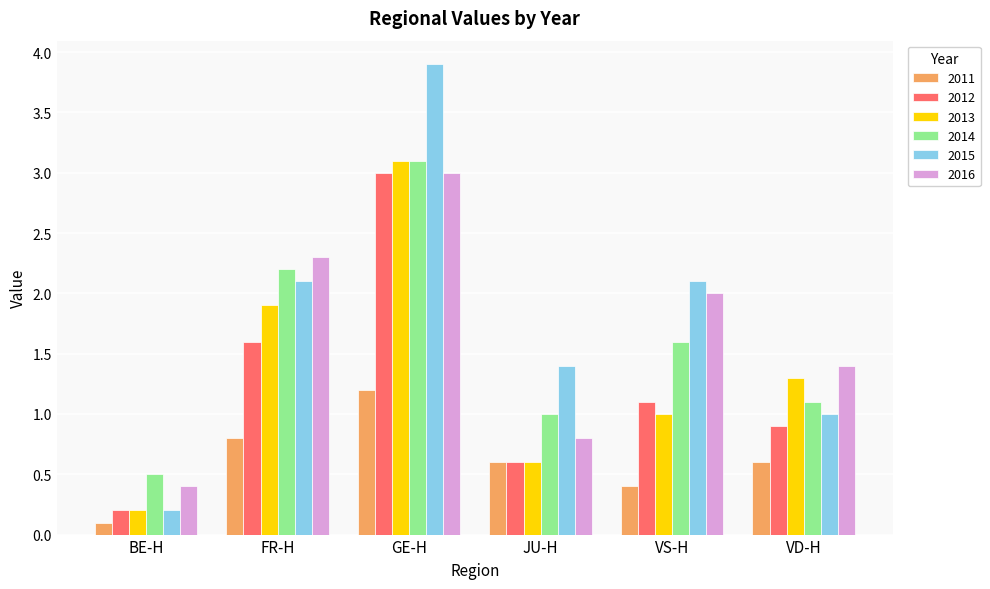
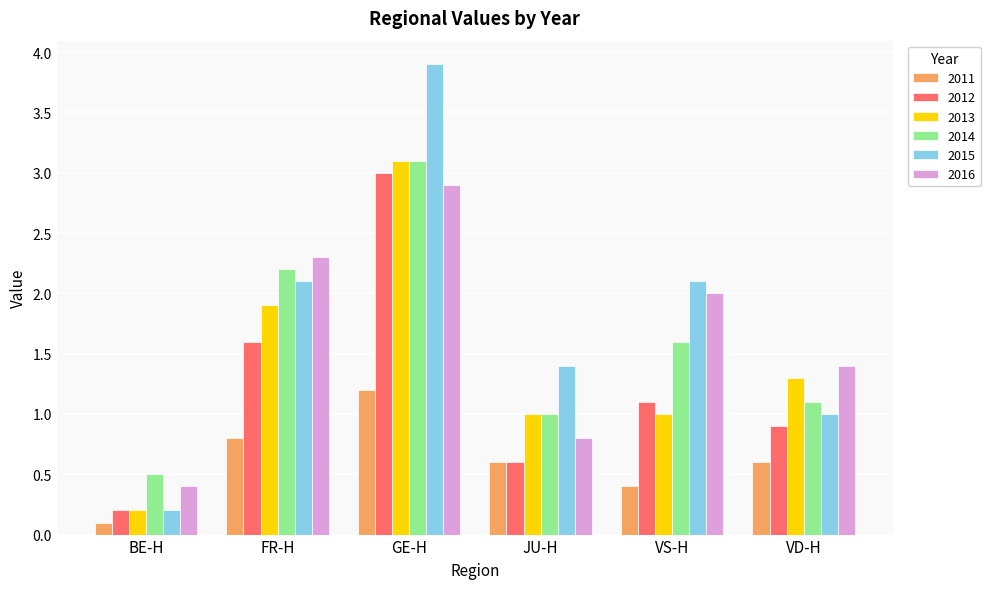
2016, GE-H: 3.0 -> 2.9
2013, JU-H: 0.6 -> 1.0
